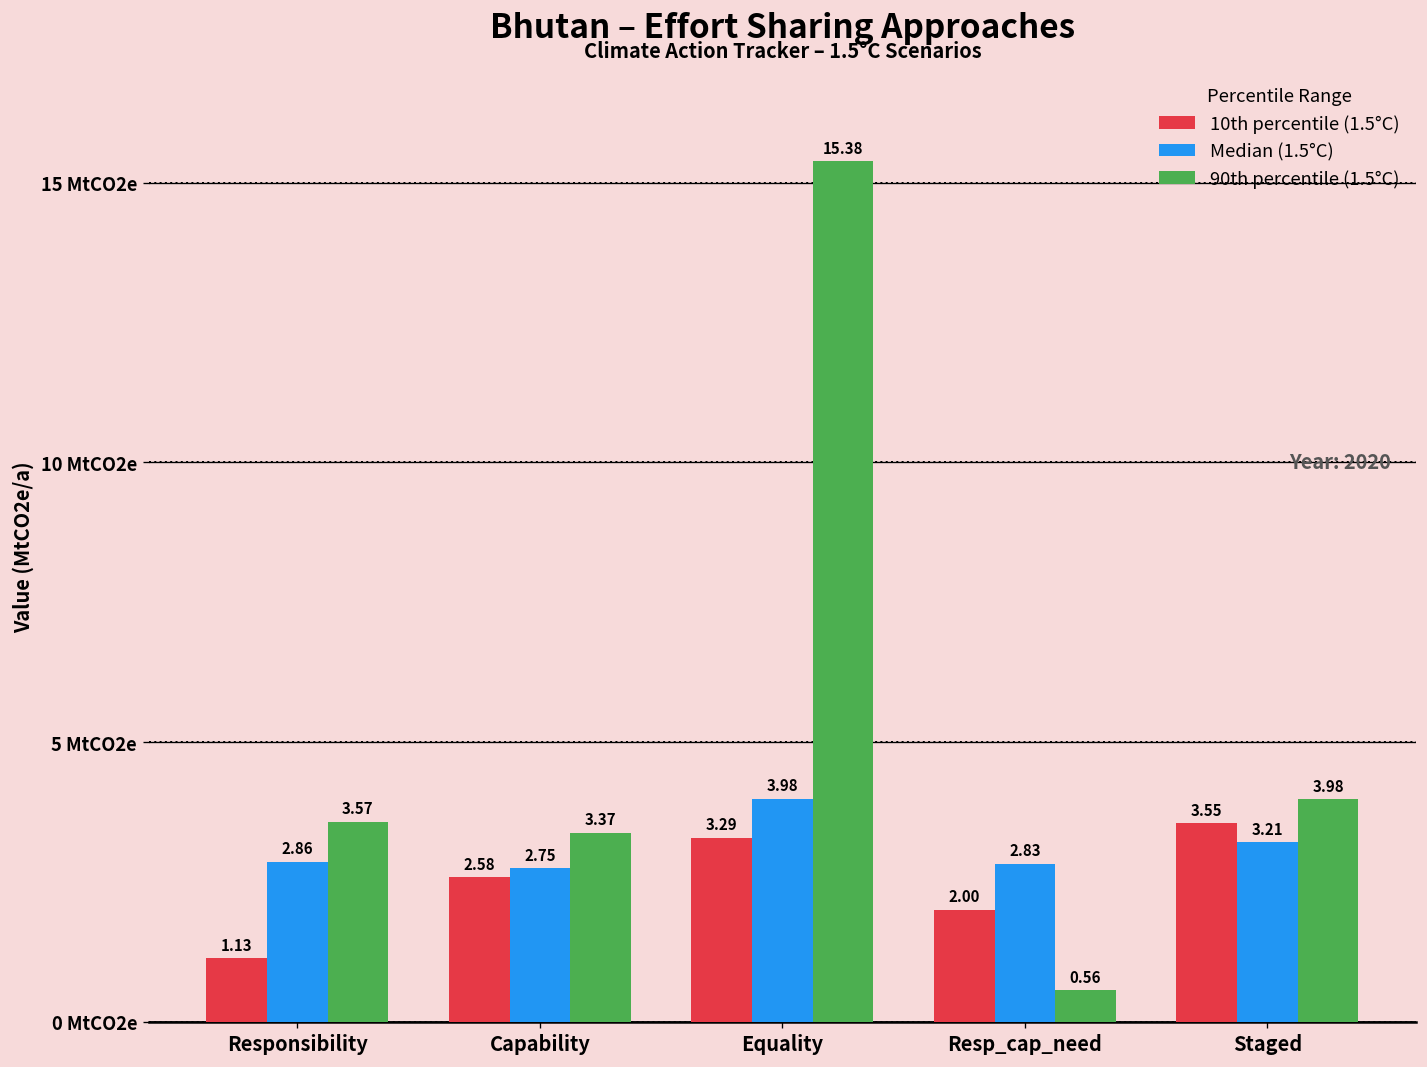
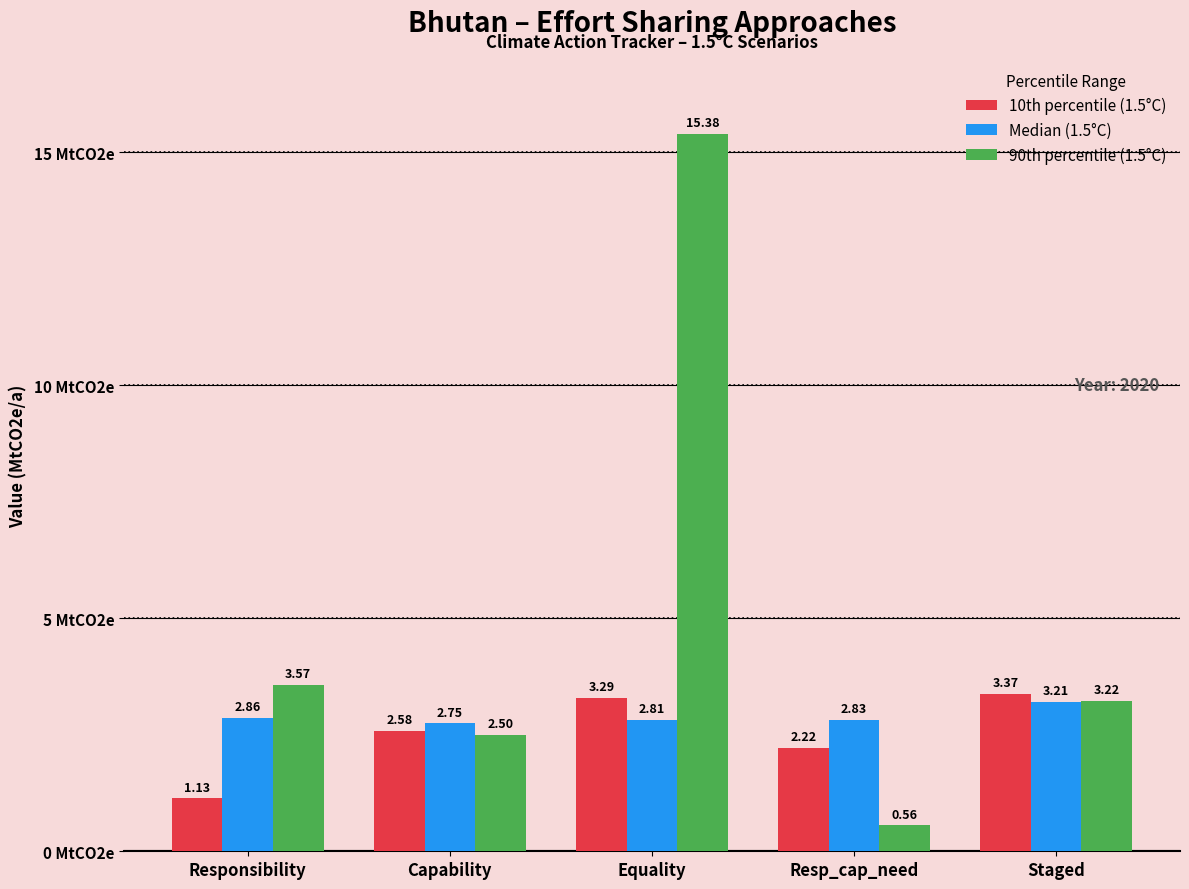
90th percentile (1.5°C), Capability: 3.37 -> 2.50
Median (1.5°C), Equality: 3.98 -> 2.81
10th percentile (1.5°C), Resp_cap_need: 2.00 -> 2.22
10th percentile (1.5°C), Staged: 3.55 -> 3.37
90th percentile (1.5°C), Staged: 3.98 -> 3.22
